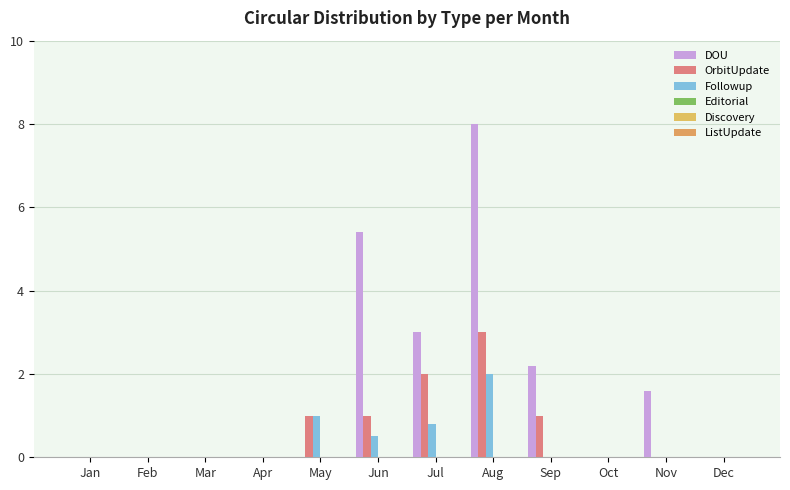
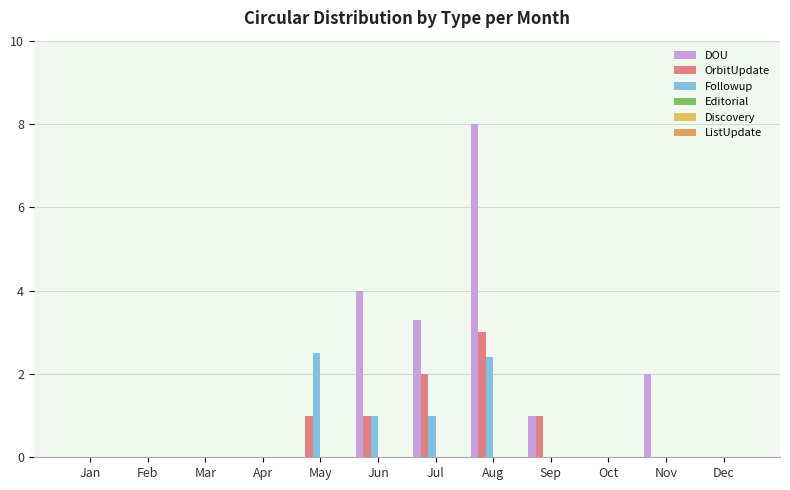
Followup, May: 1.0 -> 2.5
DOU, Jun: 5.4 -> 4.0
Followup, Jun: 0.5 -> 1.0
DOU, Jul: 3.0 -> 3.3
Followup, Jul: 0.8 -> 1.0
Followup, Aug: 2.0 -> 2.4
DOU, Sep: 2.2 -> 1.0
DOU, Nov: 1.6 -> 2.0
